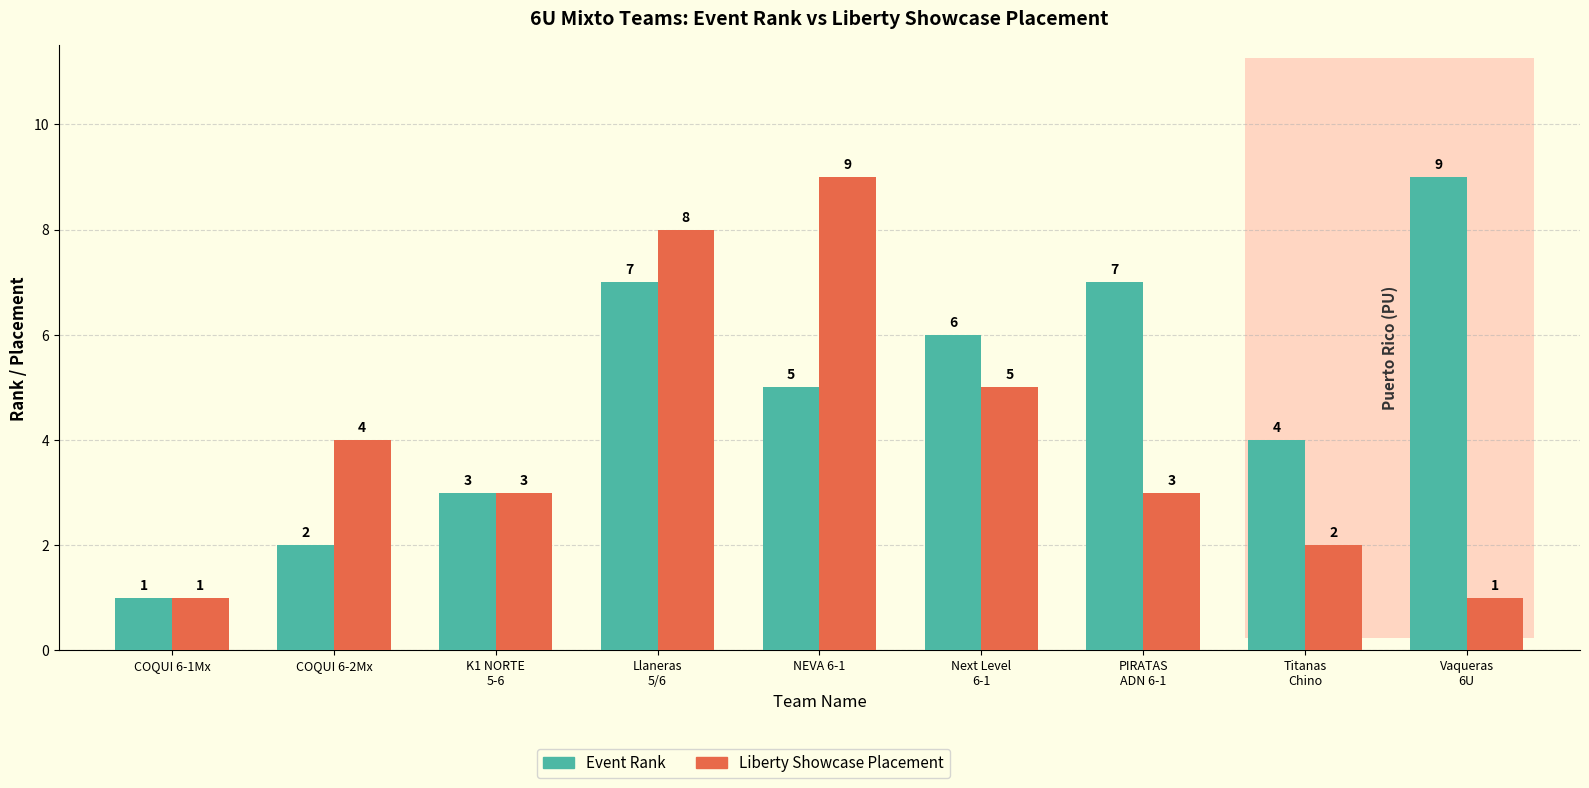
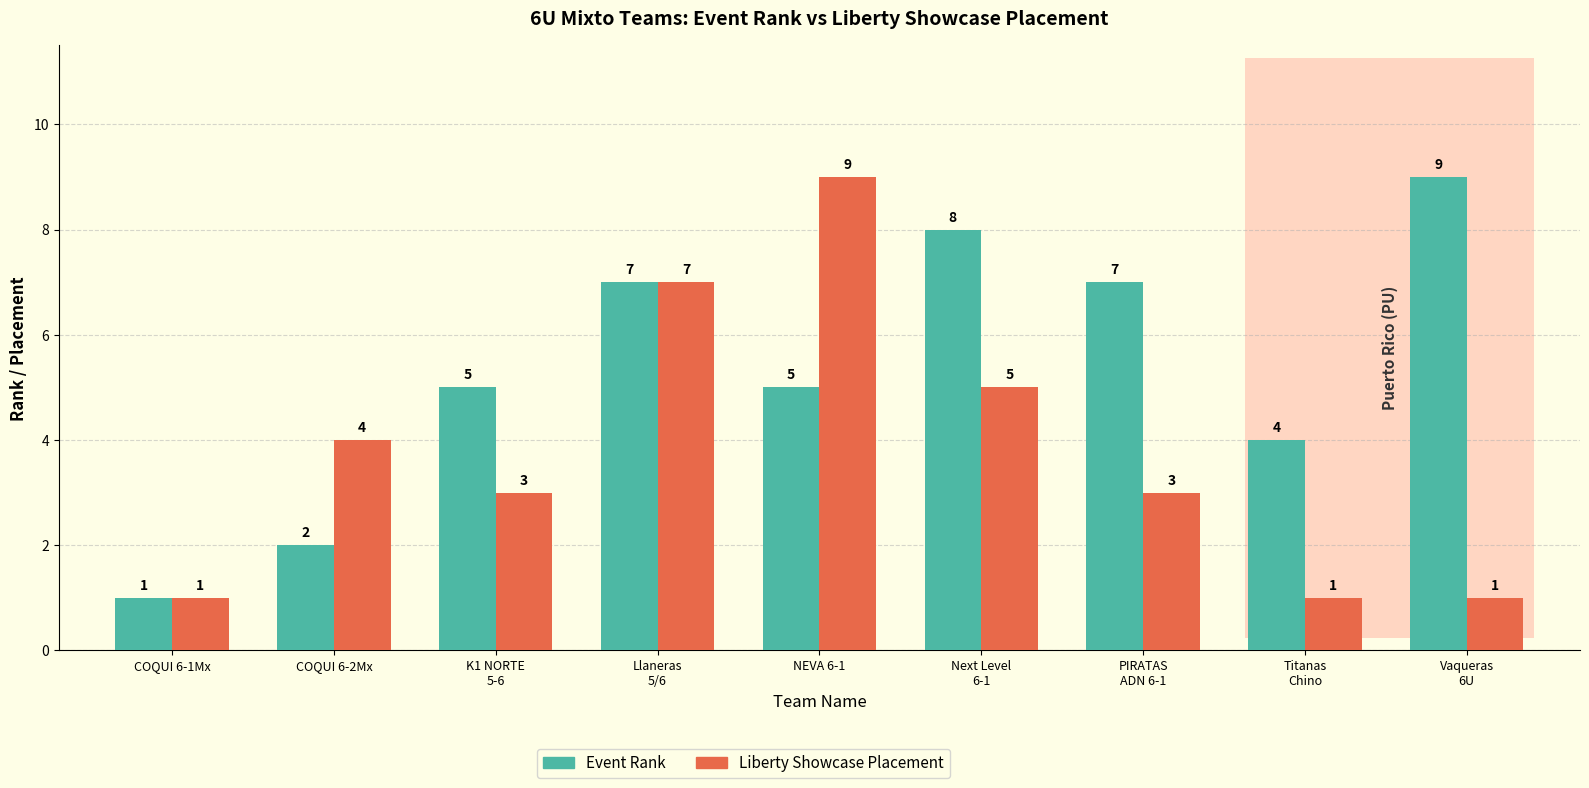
Event Rank, K1 NORTE 5-6: 3 -> 5
Liberty Showcase Placement, Llaneras 5/6: 8 -> 7
Event Rank, Next Level 6-1: 6 -> 8
Liberty Showcase Placement, Titanas Chino: 2 -> 1
